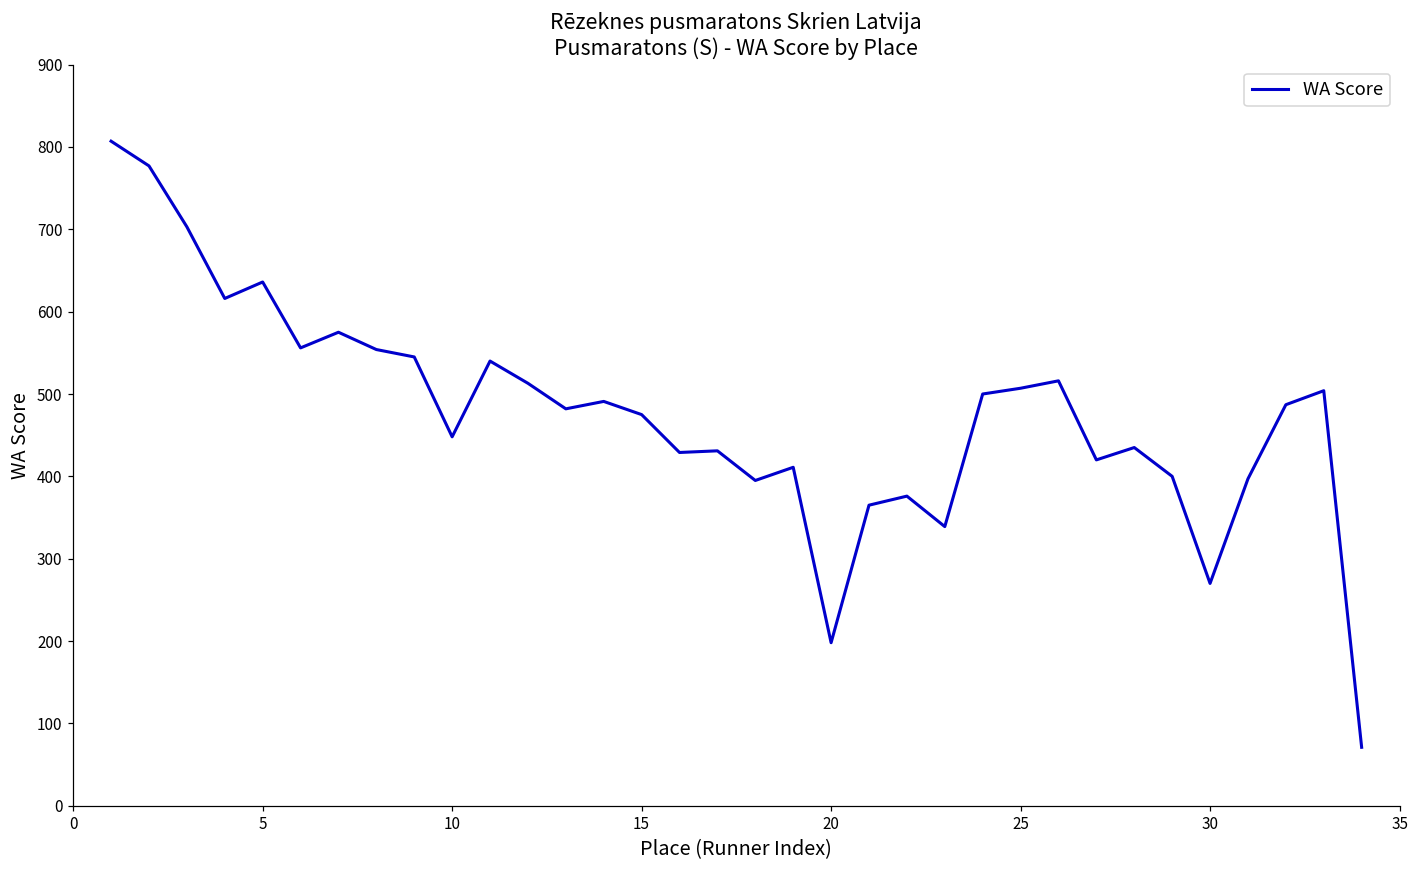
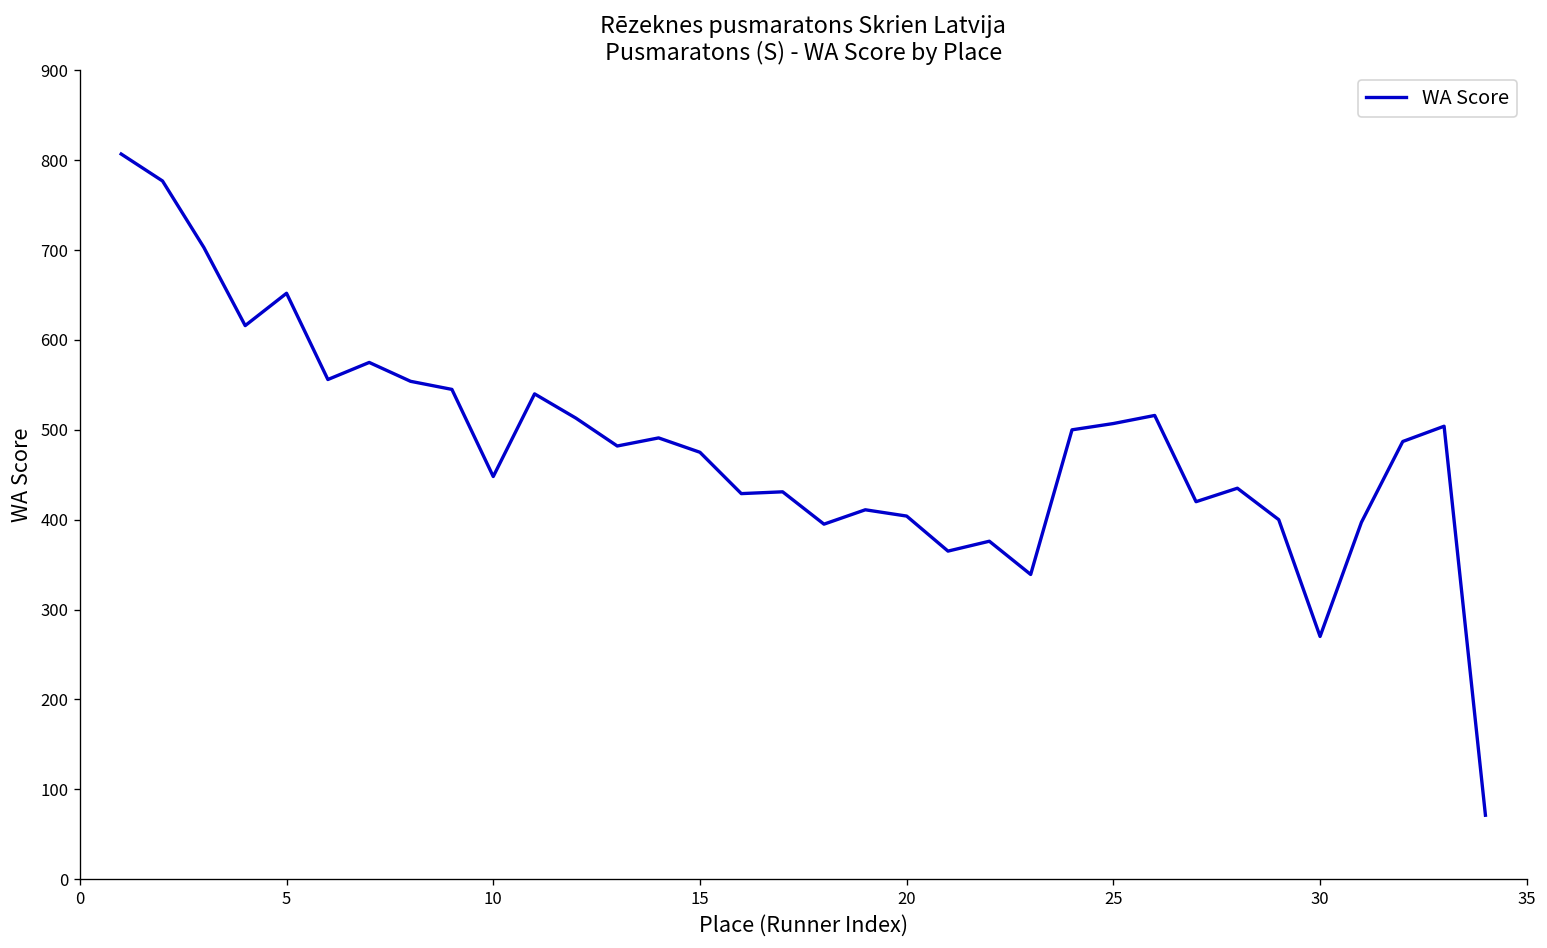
5: 640 -> 650
20: 200 -> 400
